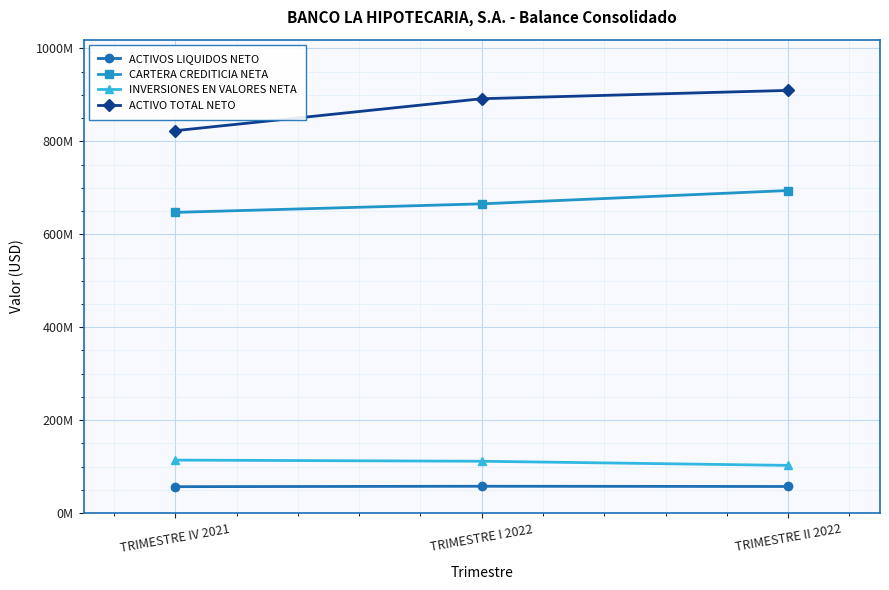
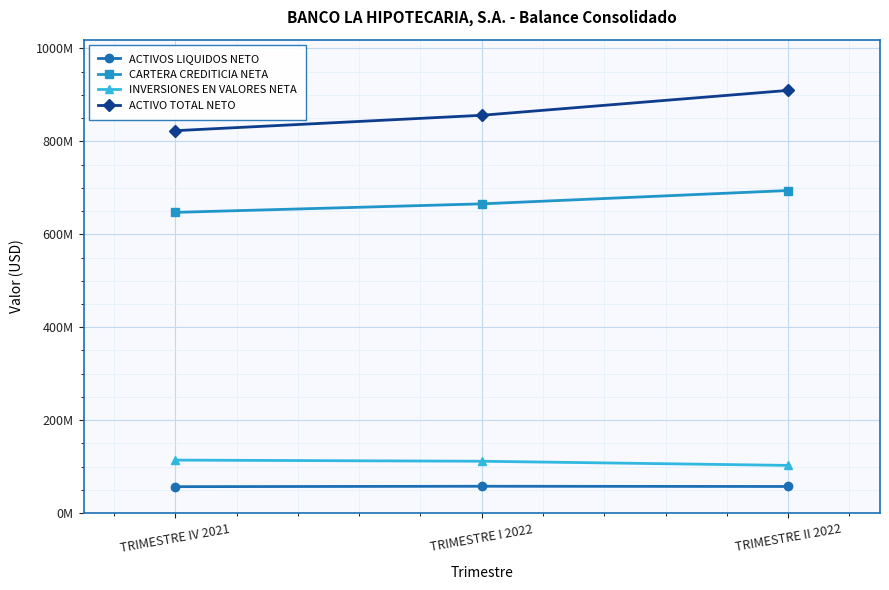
ACTIVO TOTAL NETO, TRIMESTRE I 2022: 890000000 -> 860000000
